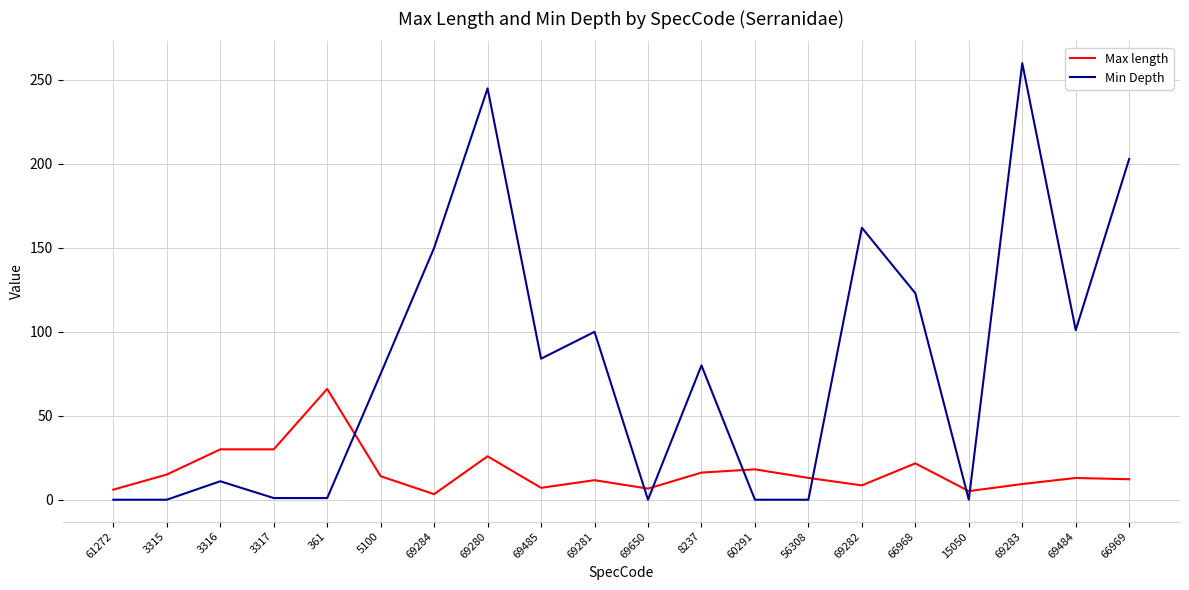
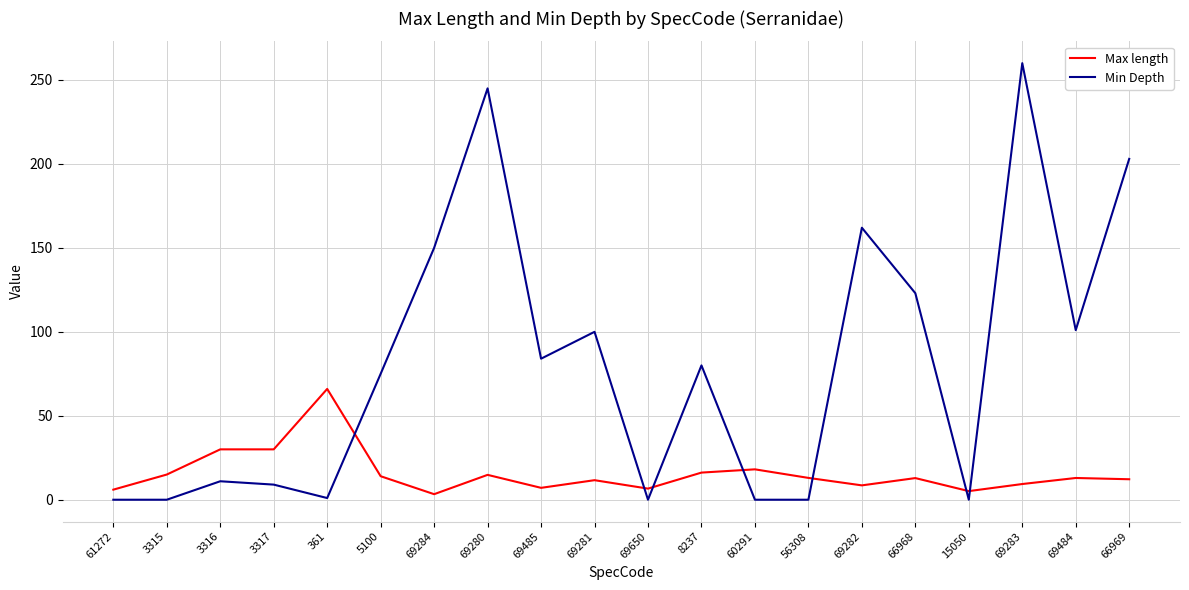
Min Depth, 3317: 1 -> 9
Max length, 69280: 26 -> 15
Max length, 66968: 22 -> 13
